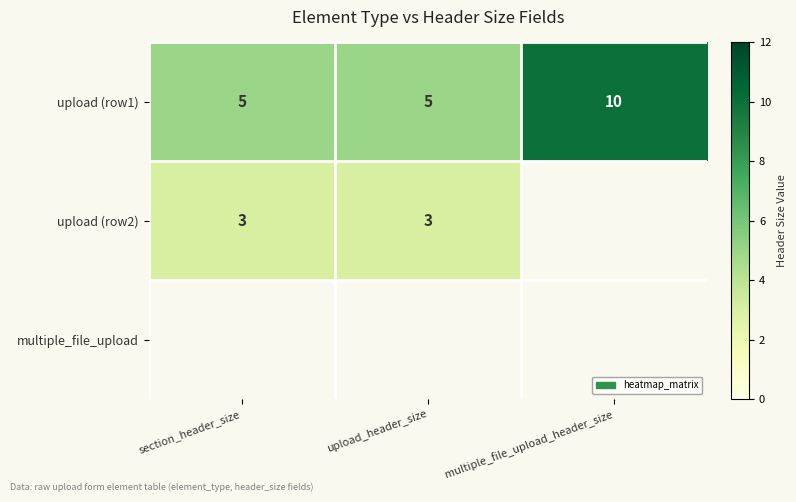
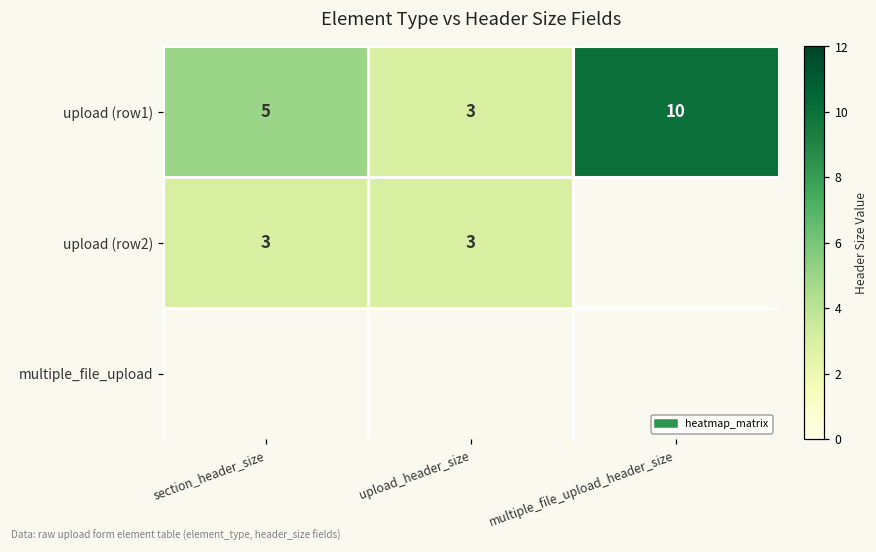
upload (row1), upload_header_size: 5 -> 3
